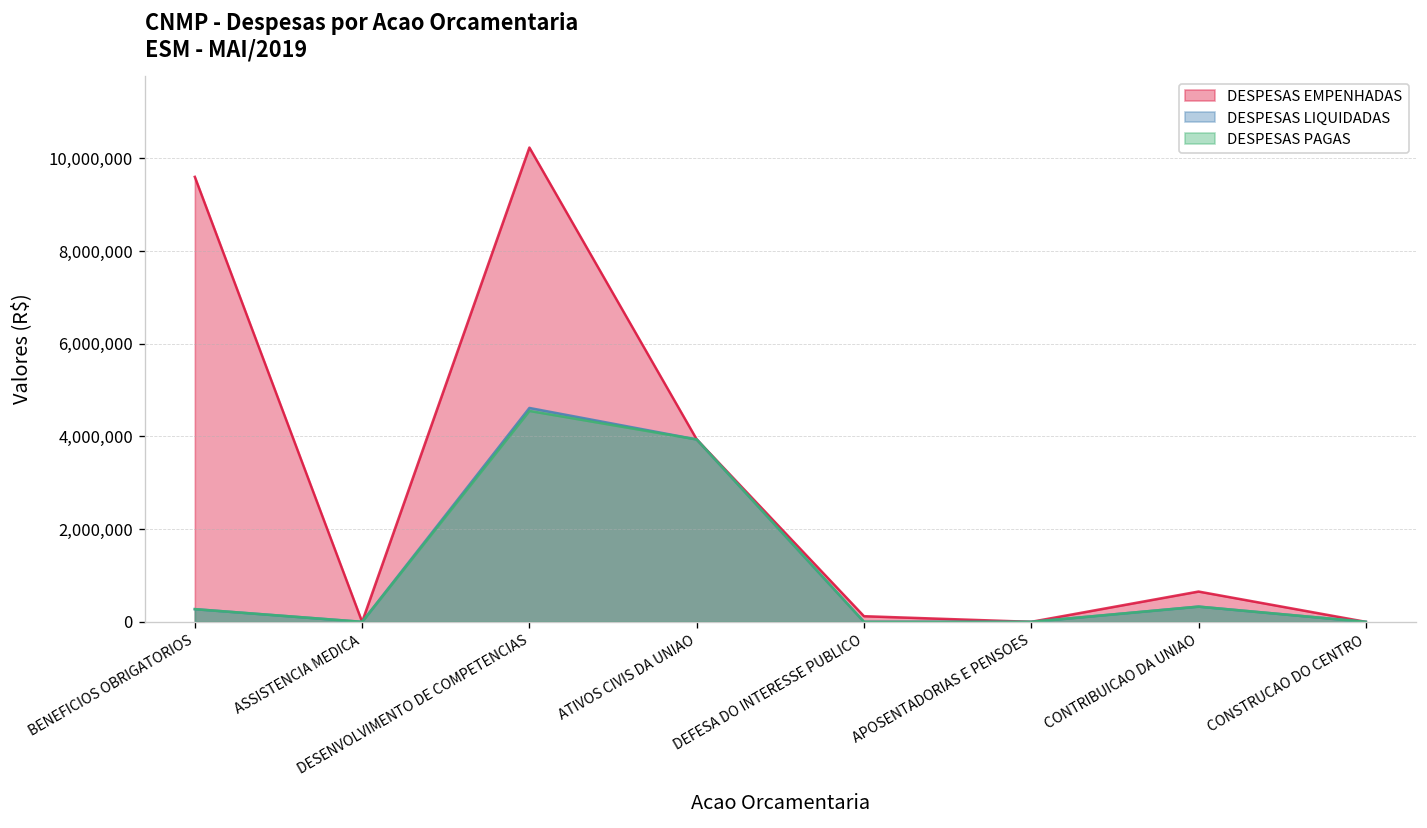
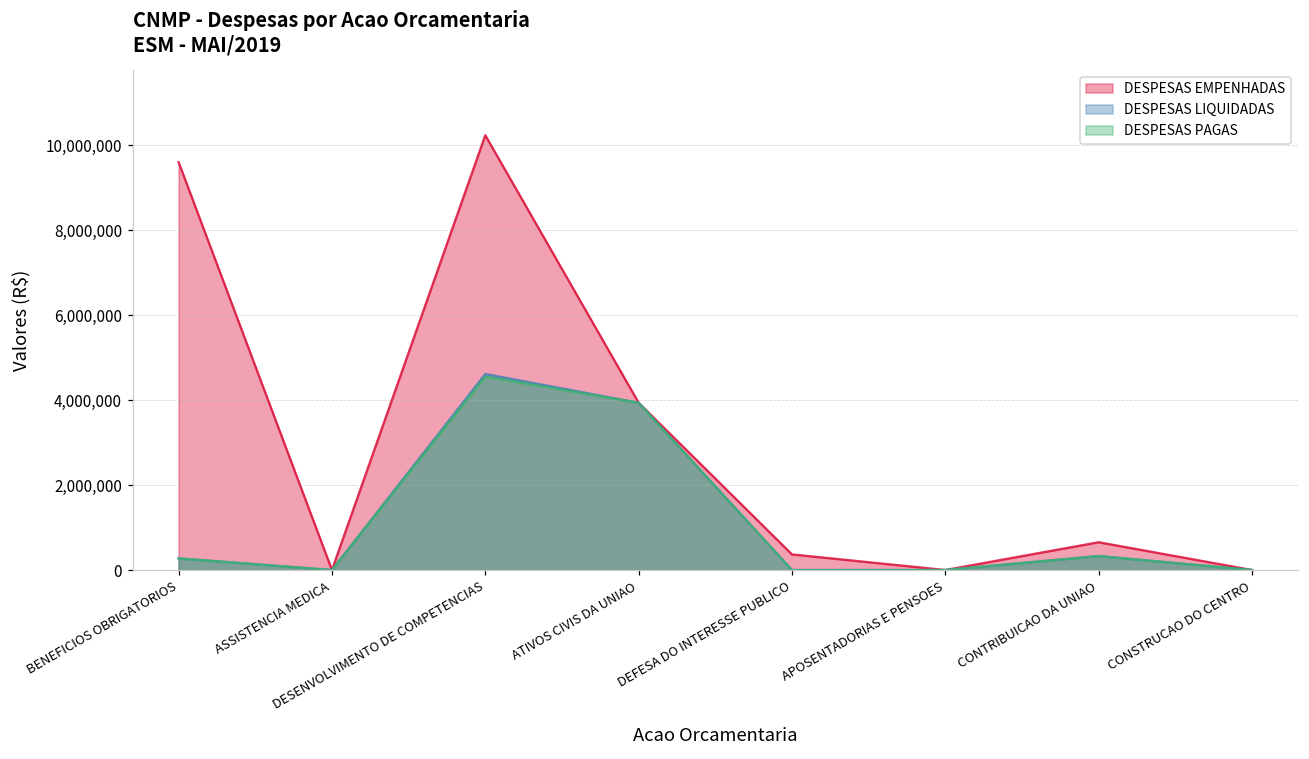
DESPESAS EMPENHADAS, DEFESA DO INTERESSE PUBLICO: 100,000 -> 400,000
